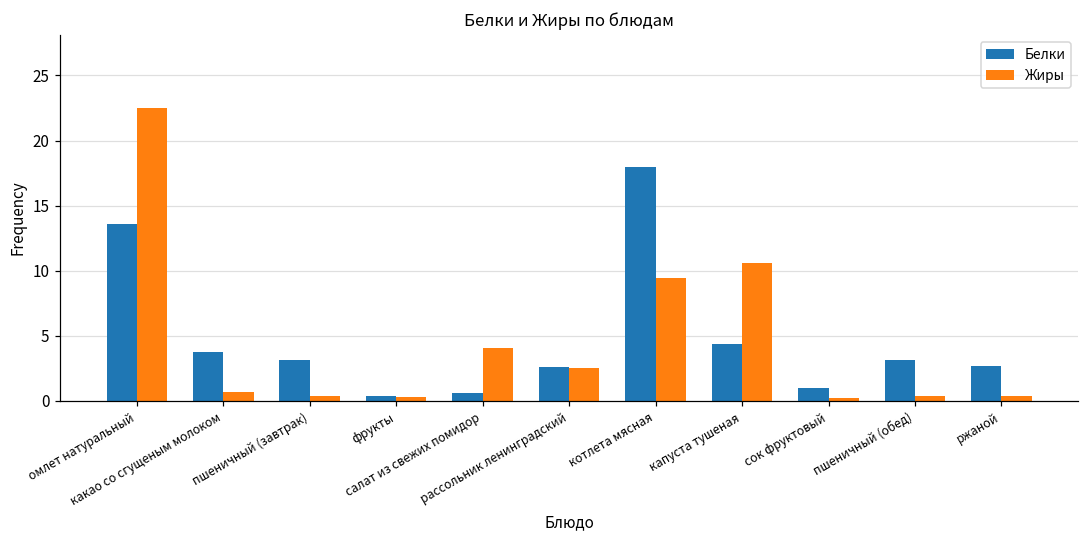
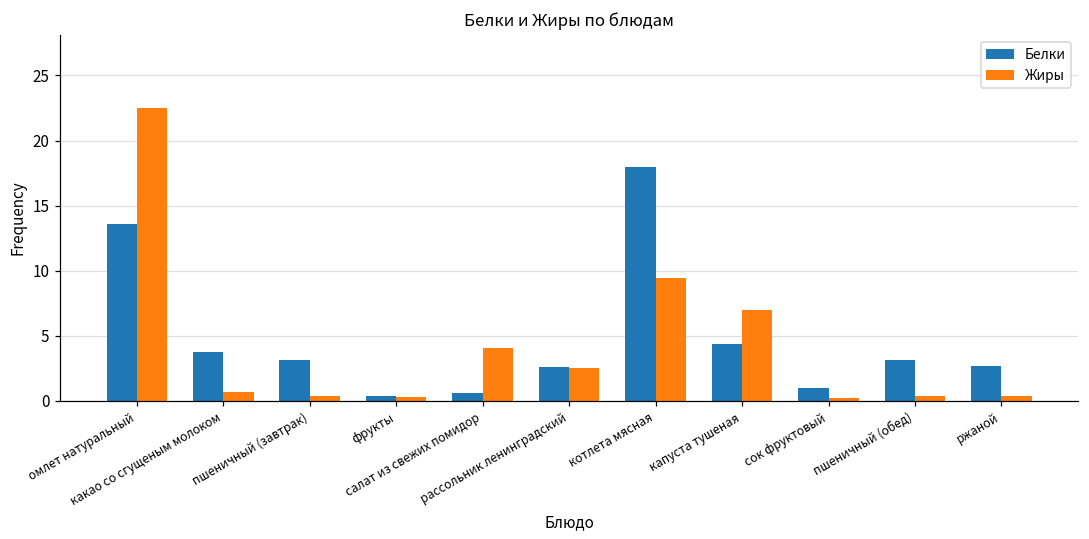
Жиры, капуста тушеная: 10.6 -> 7.0
